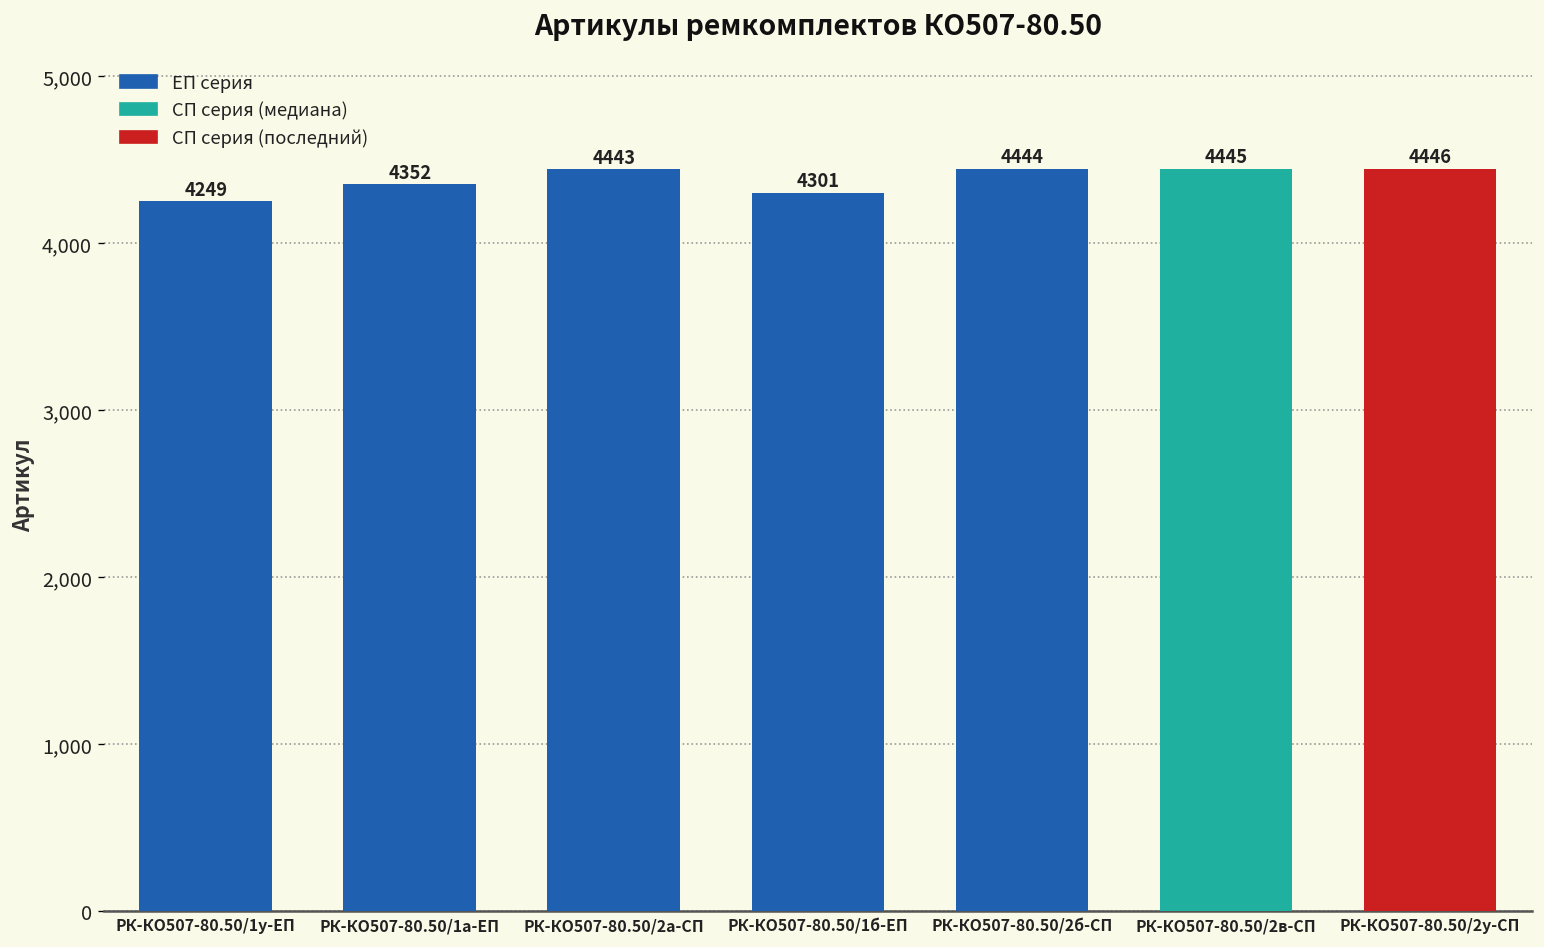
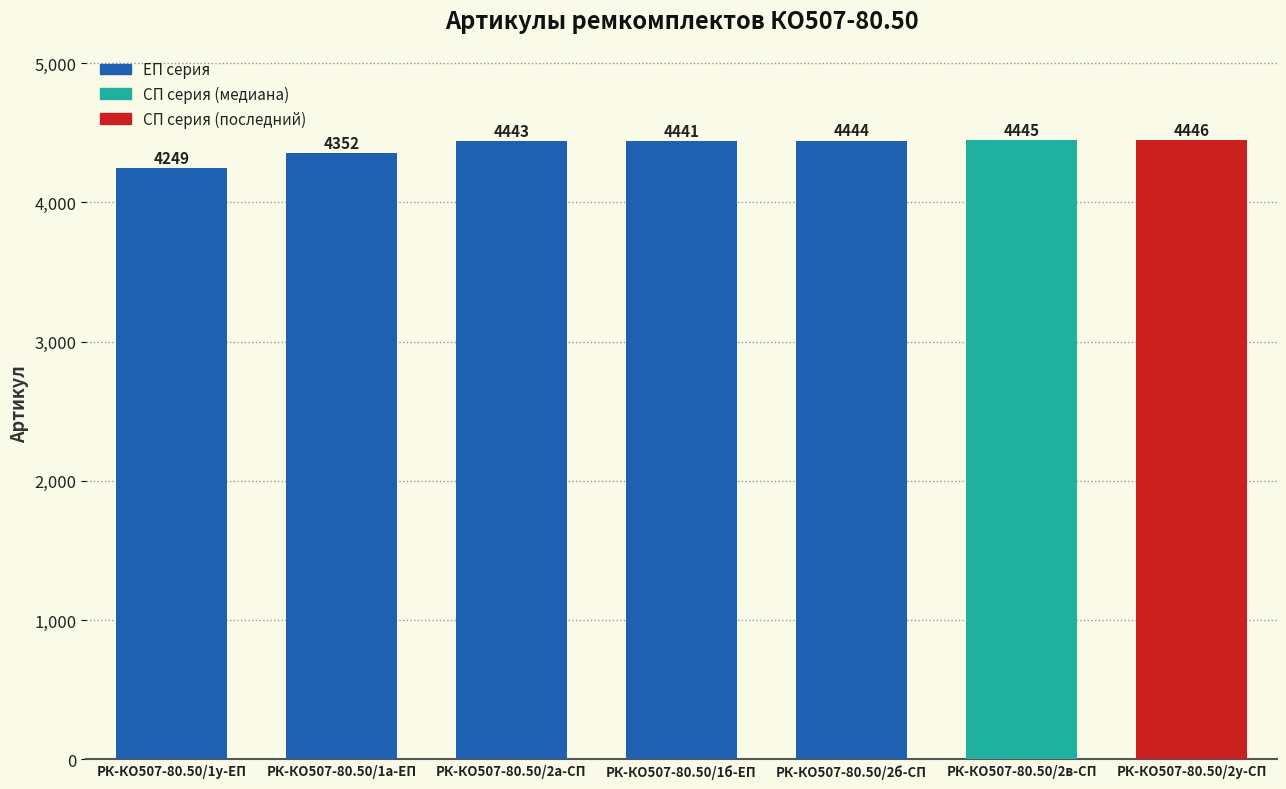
РК-КО507-80.50/1б-ЕП: 4301 -> 4441
